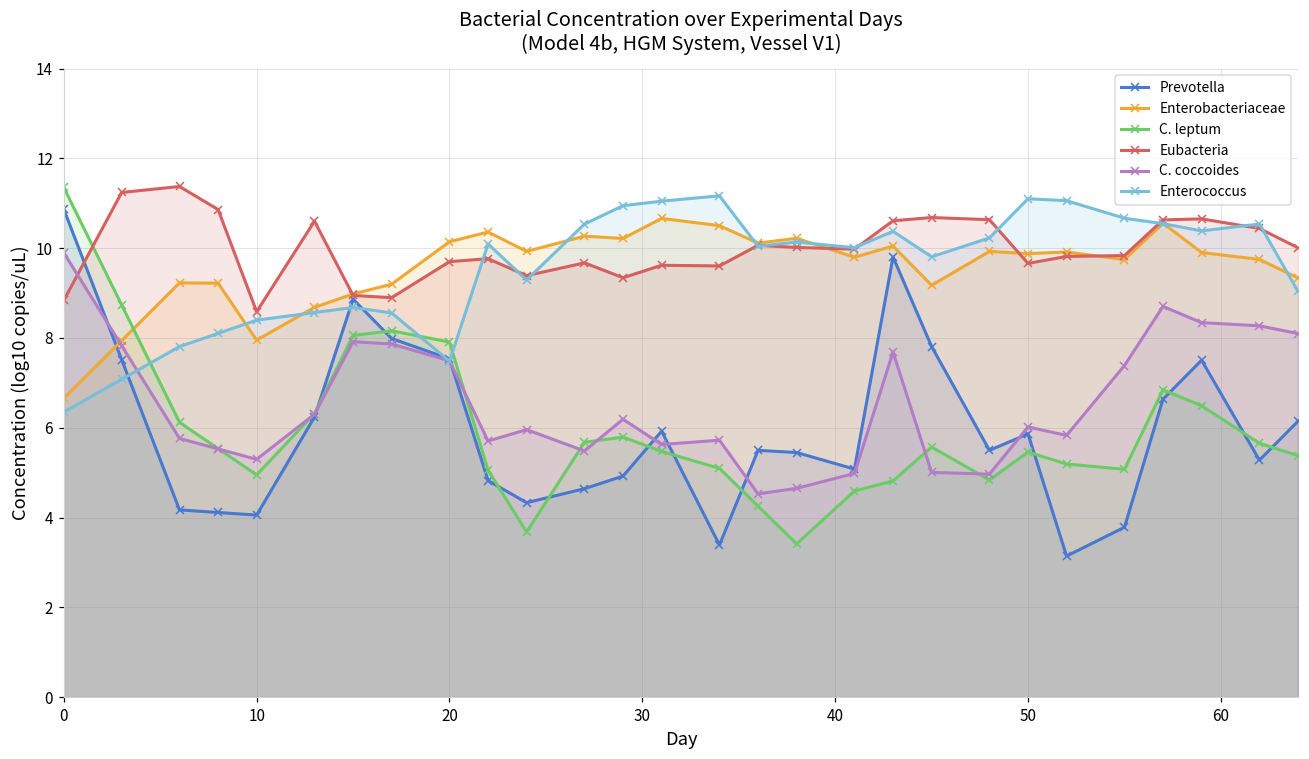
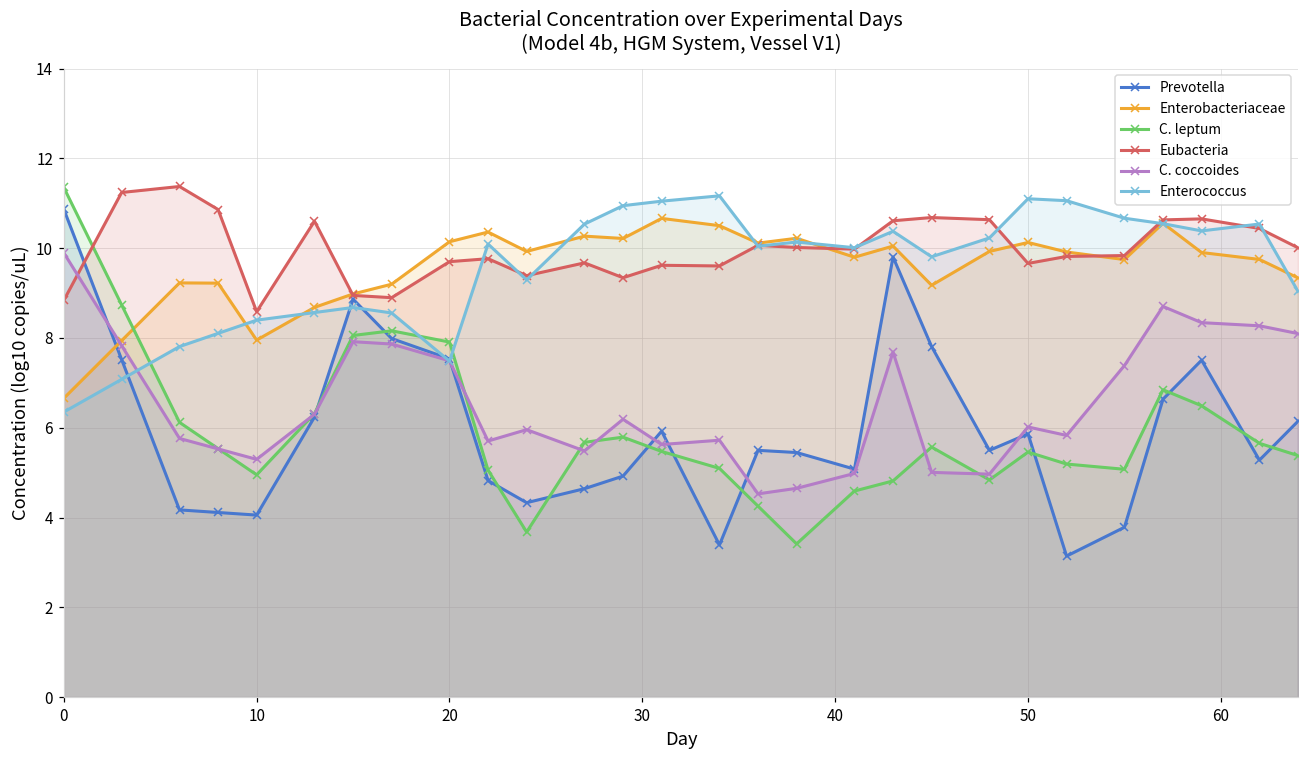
Enterobacteriaceae, 50: 9.9 -> 10.1
